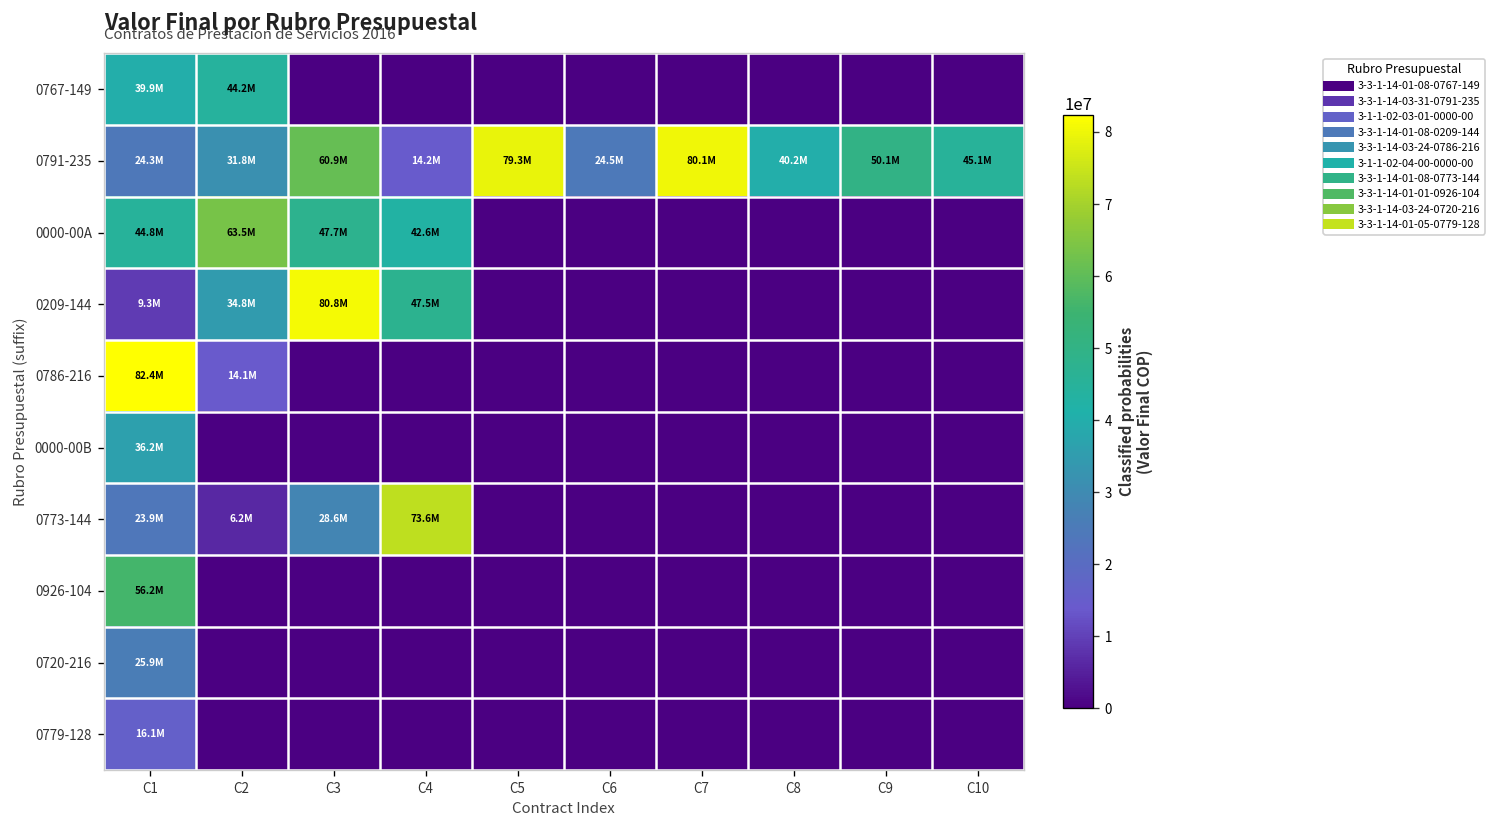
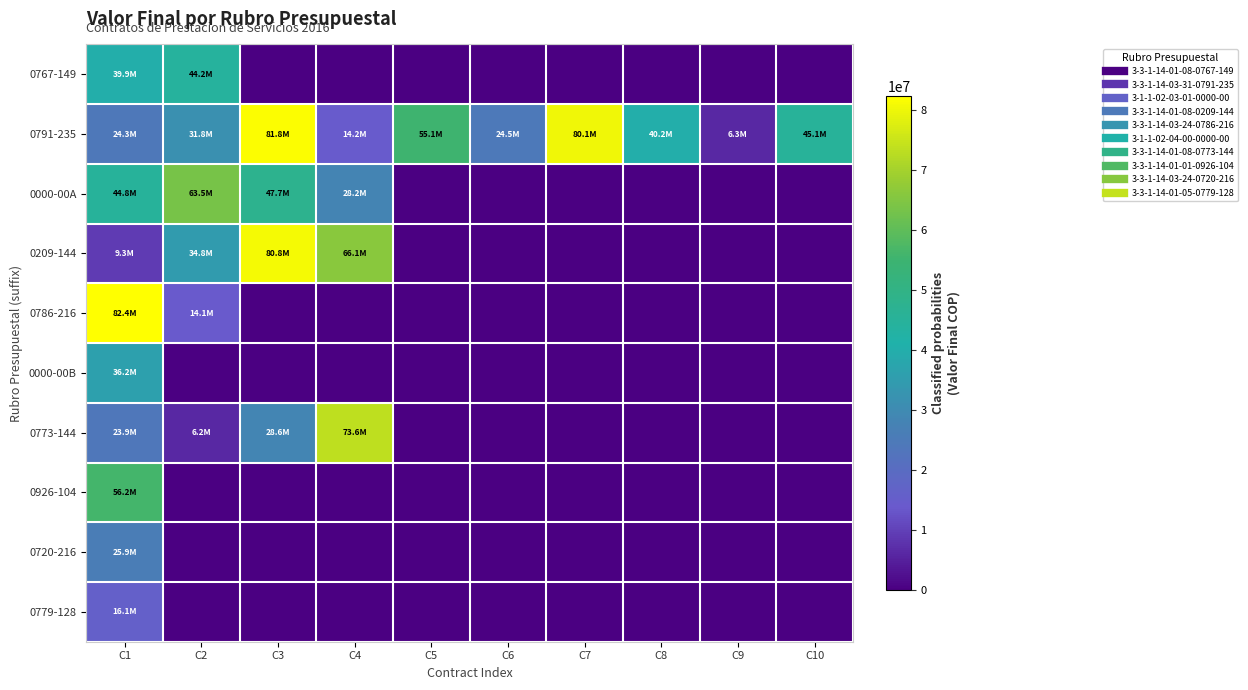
0791-235, C3: 60.9M -> 81.8M
0791-235, C5: 79.3M -> 55.1M
0791-235, C9: 50.1M -> 6.3M
0000-00A, C4: 42.6M -> 28.2M
0209-144, C4: 47.5M -> 66.1M
